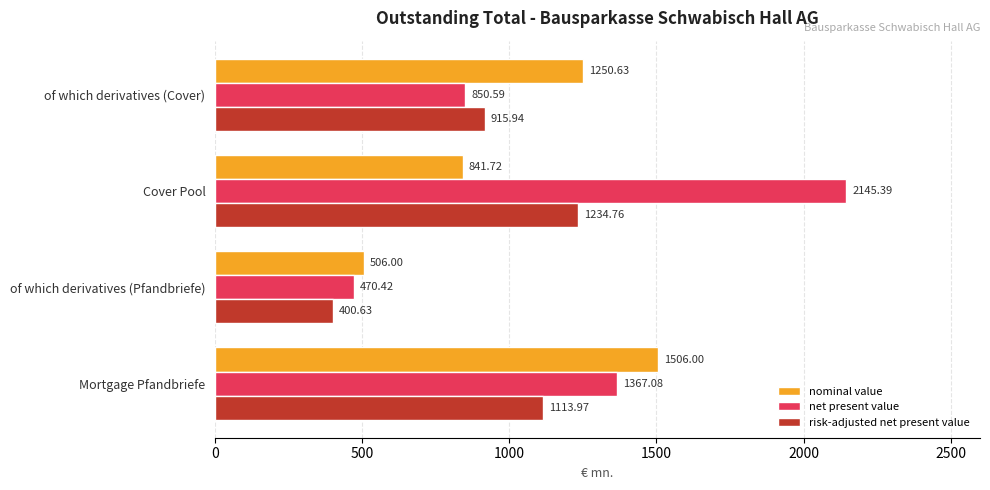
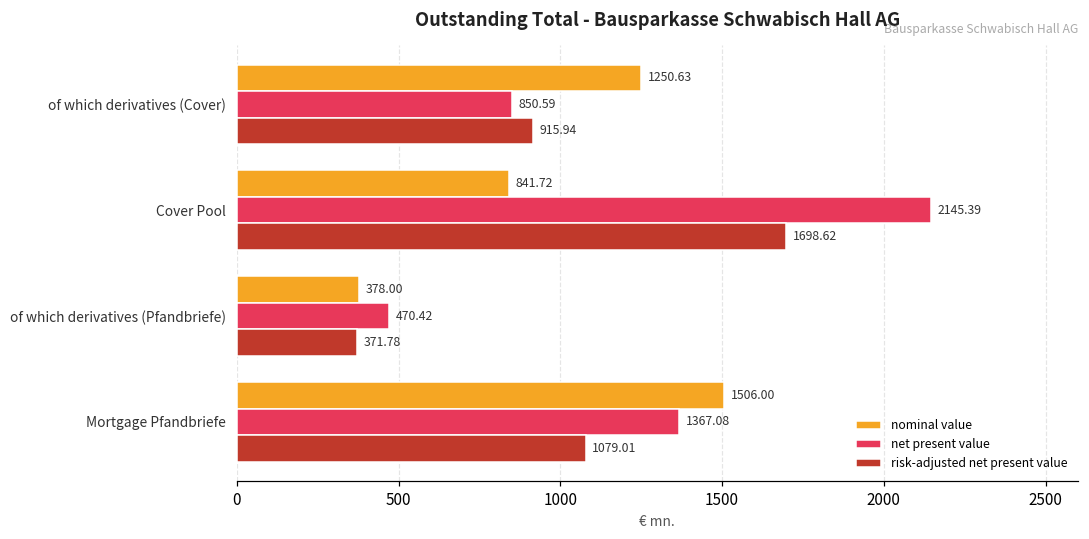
risk-adjusted net present value, Cover Pool: 1234.76 -> 1698.62
nominal value, of which derivatives (Pfandbriefe): 506.00 -> 378.00
risk-adjusted net present value, of which derivatives (Pfandbriefe): 400.63 -> 371.78
risk-adjusted net present value, Mortgage Pfandbriefe: 1113.97 -> 1079.01
